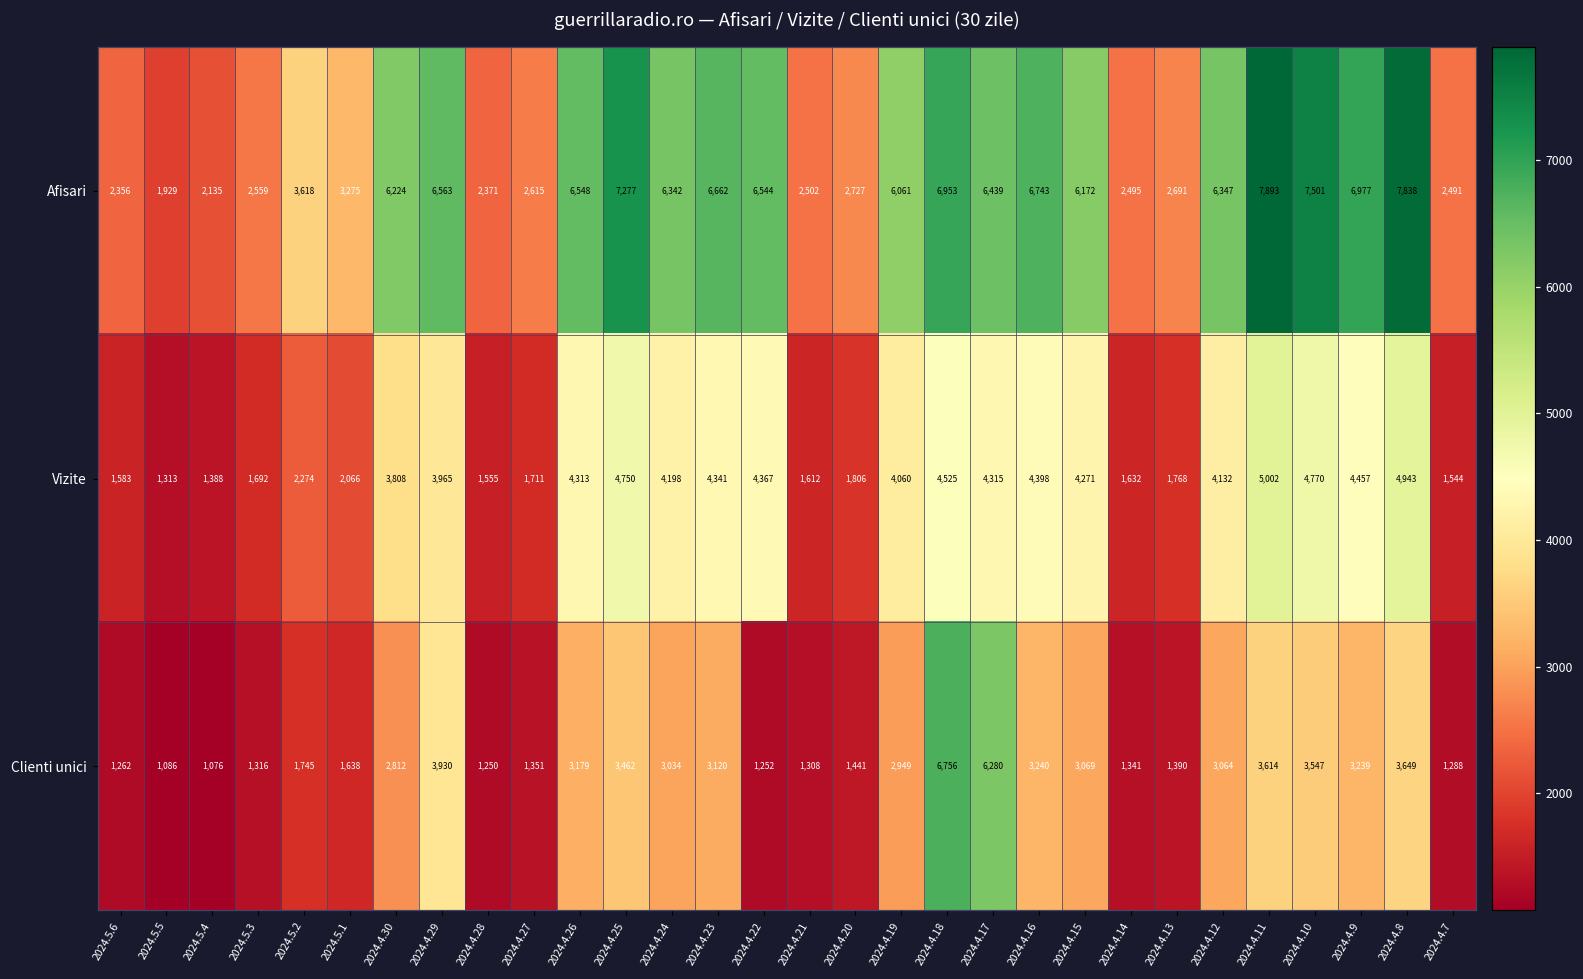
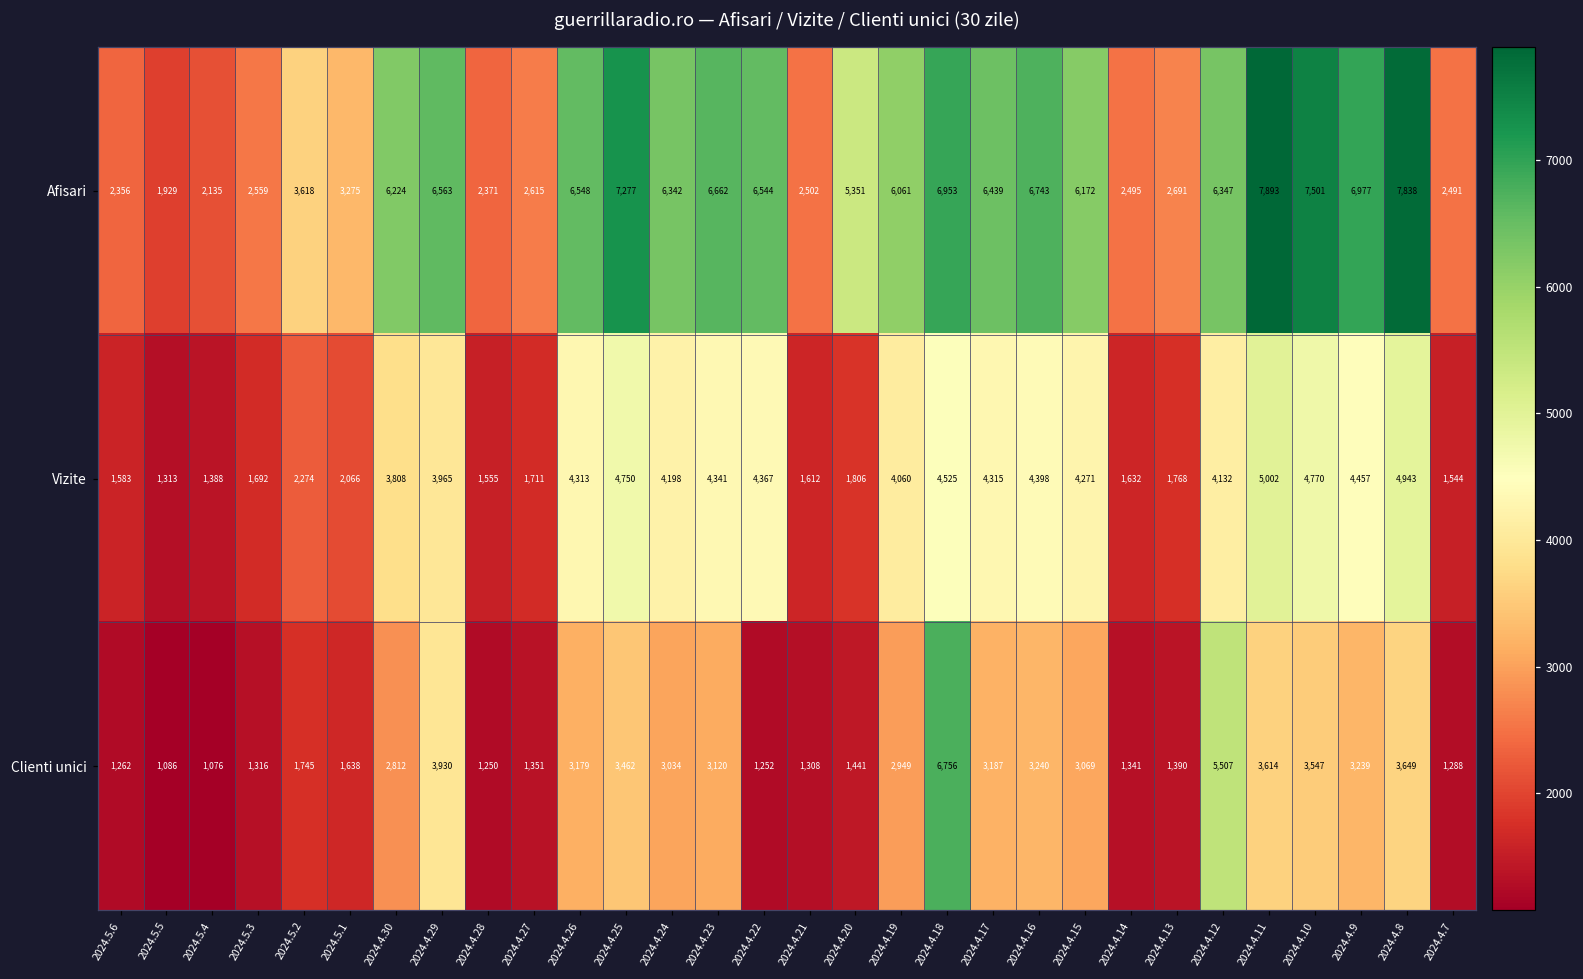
Afisari, 2024.4.20: 2,727 -> 5,351
Clienti unici, 2024.4.17: 6,280 -> 3,187
Clienti unici, 2024.4.12: 3,064 -> 5,507
